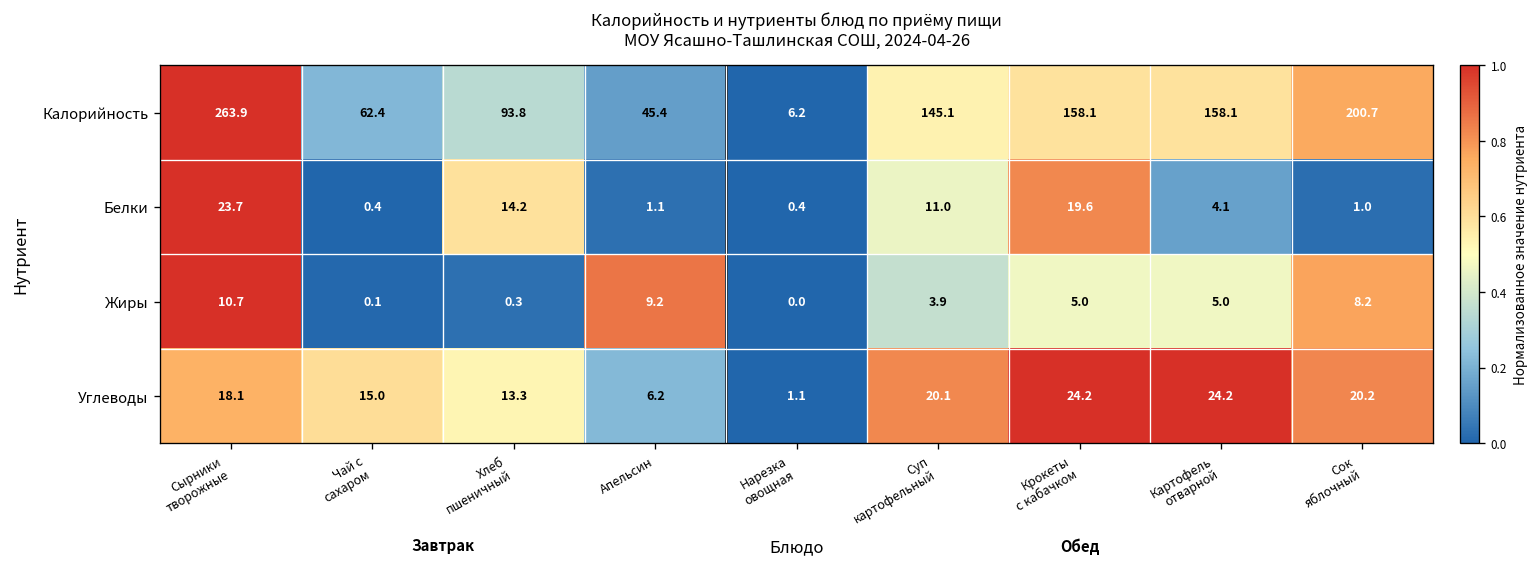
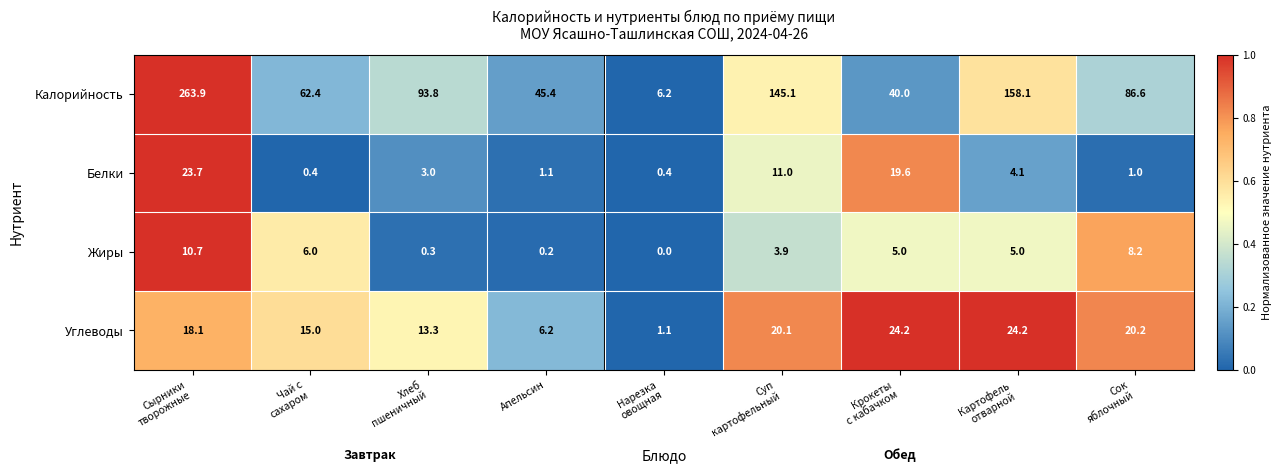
Калорийность, Крокеты с кабачком: 158.1 -> 40.0
Калорийность, Сок яблочный: 200.7 -> 86.6
Белки, Хлеб пшеничный: 14.2 -> 3.0
Жиры, Чай с сахаром: 0.1 -> 6.0
Жиры, Апельсин: 9.2 -> 0.2
